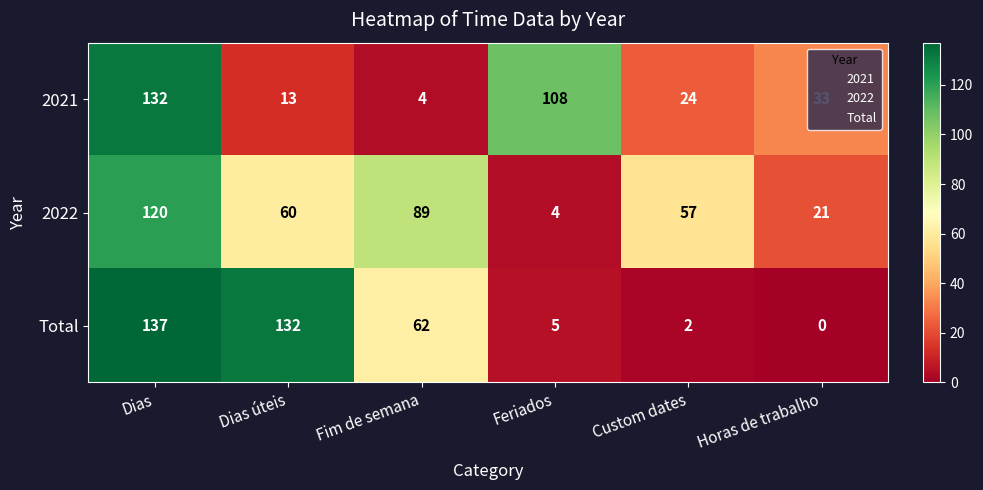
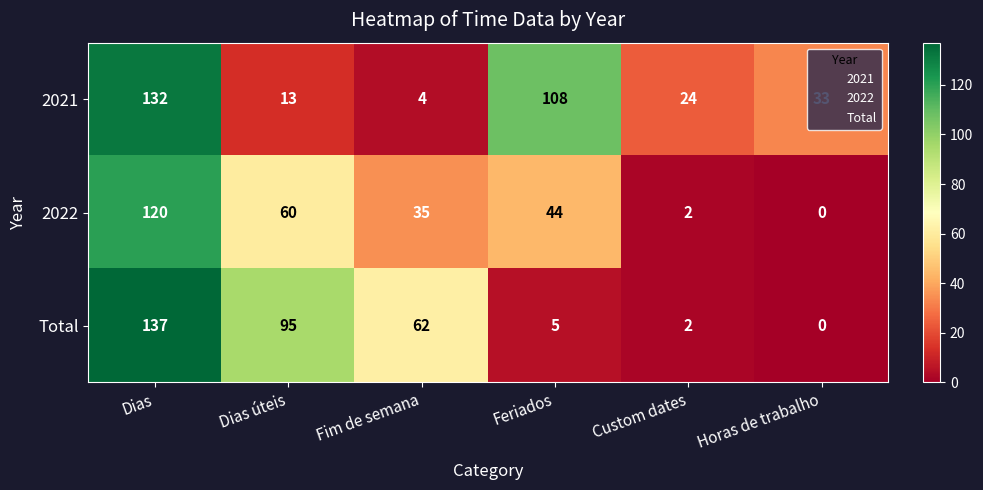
2022, Fim de semana: 89 -> 35
2022, Feriados: 4 -> 44
2022, Custom dates: 57 -> 2
2022, Horas de trabalho: 21 -> 0
Total, Dias úteis: 132 -> 95
